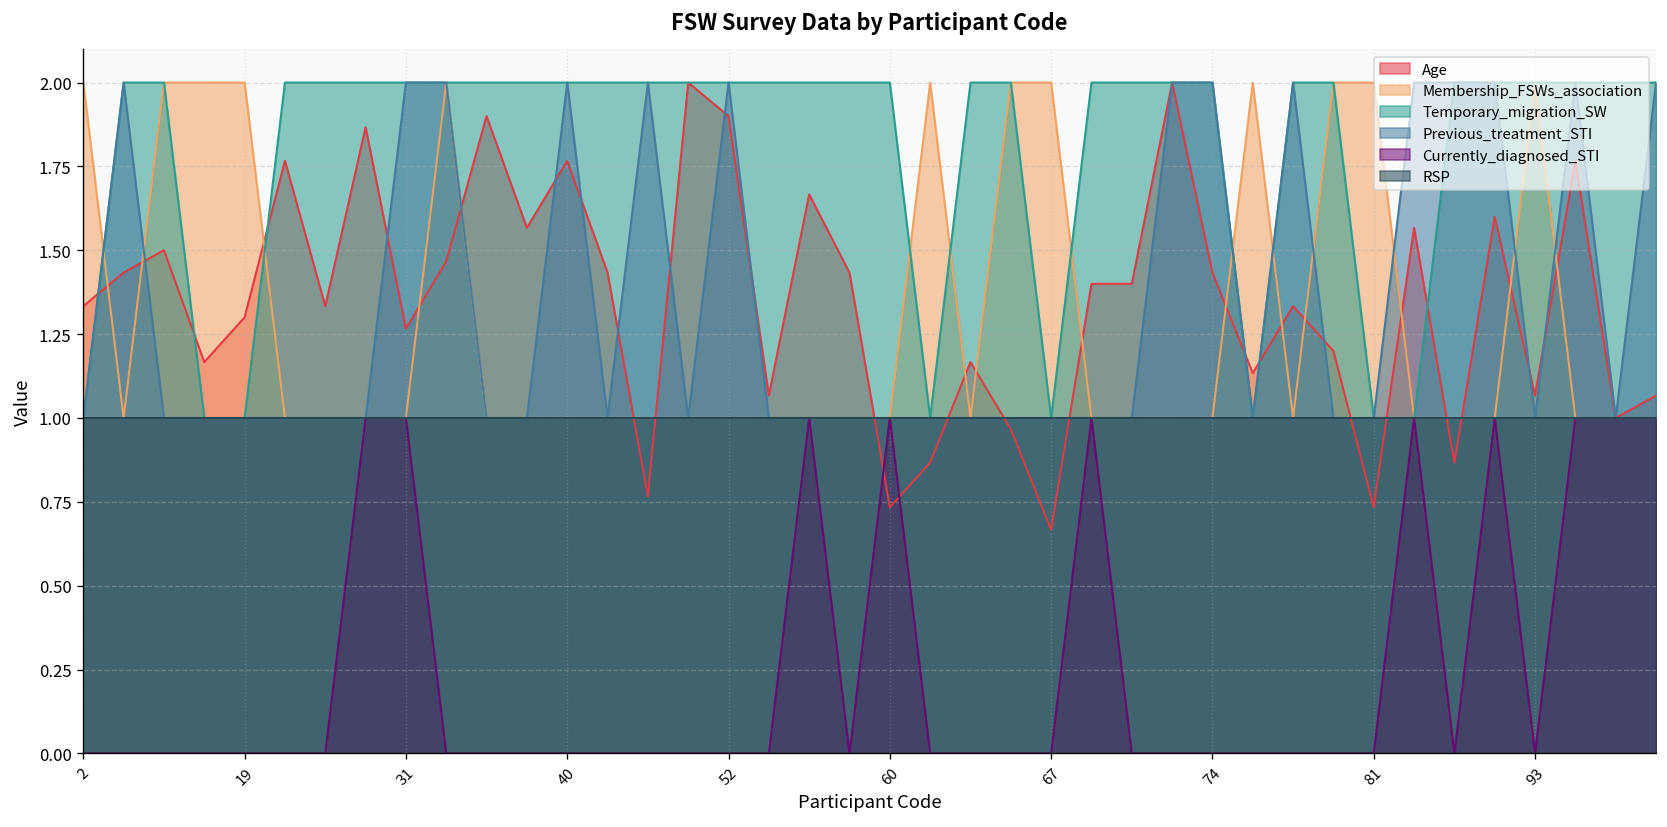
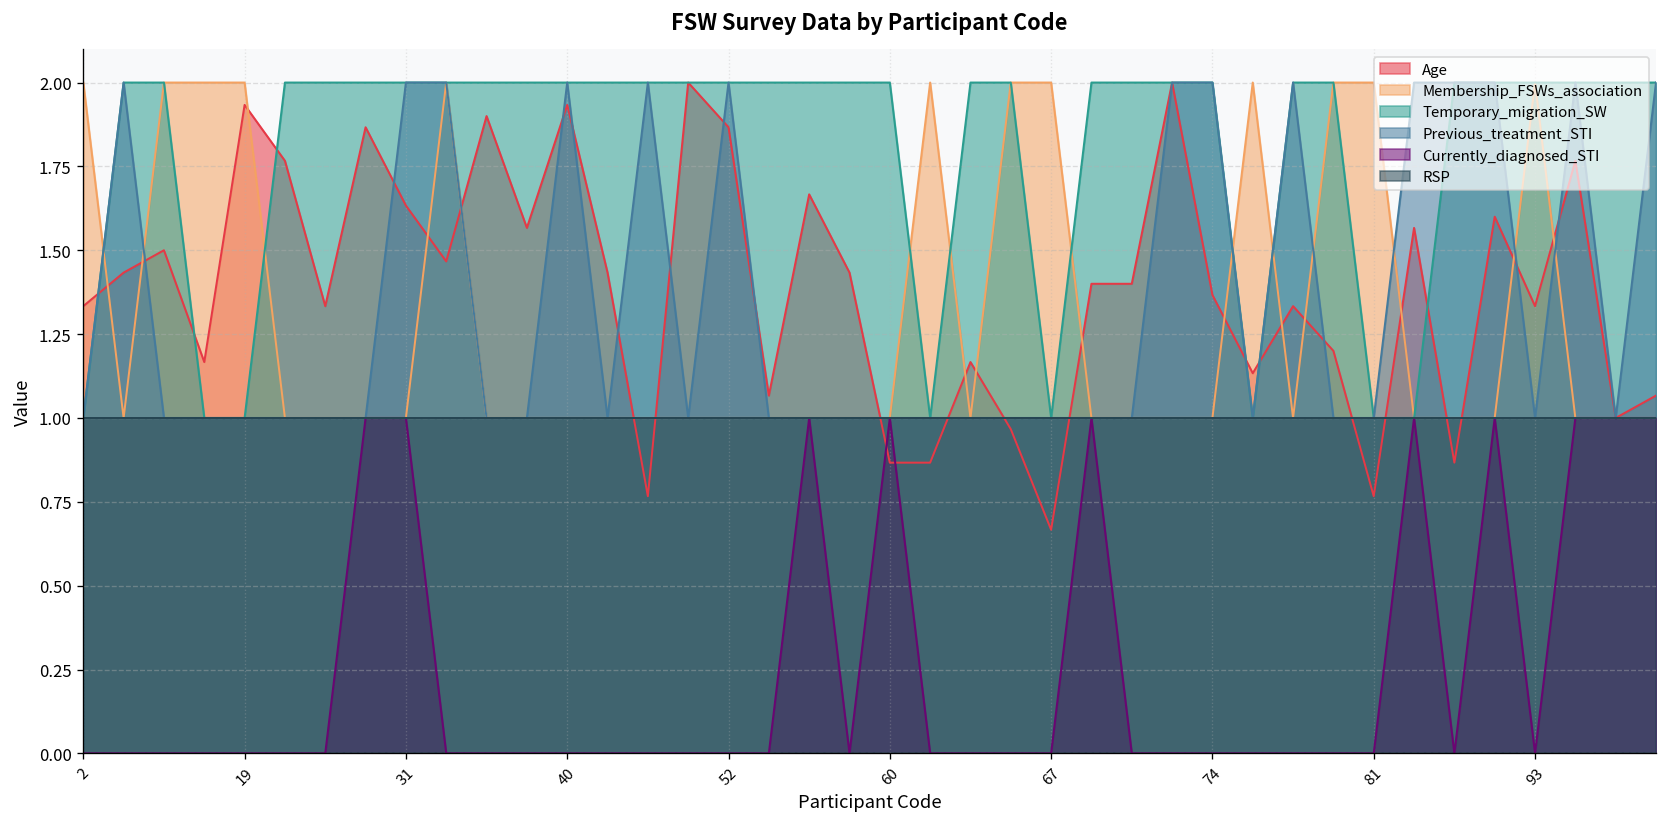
Age, 19: 1.30 -> 1.93
Age, 31: 1.27 -> 1.63
Age, 40: 1.77 -> 1.93
Age, 52: 1.90 -> 1.87
Age, 60: 0.73 -> 0.87
Age, 74: 1.43 -> 1.37
Age, 81: 0.73 -> 0.77
Age, 93: 1.07 -> 1.33
